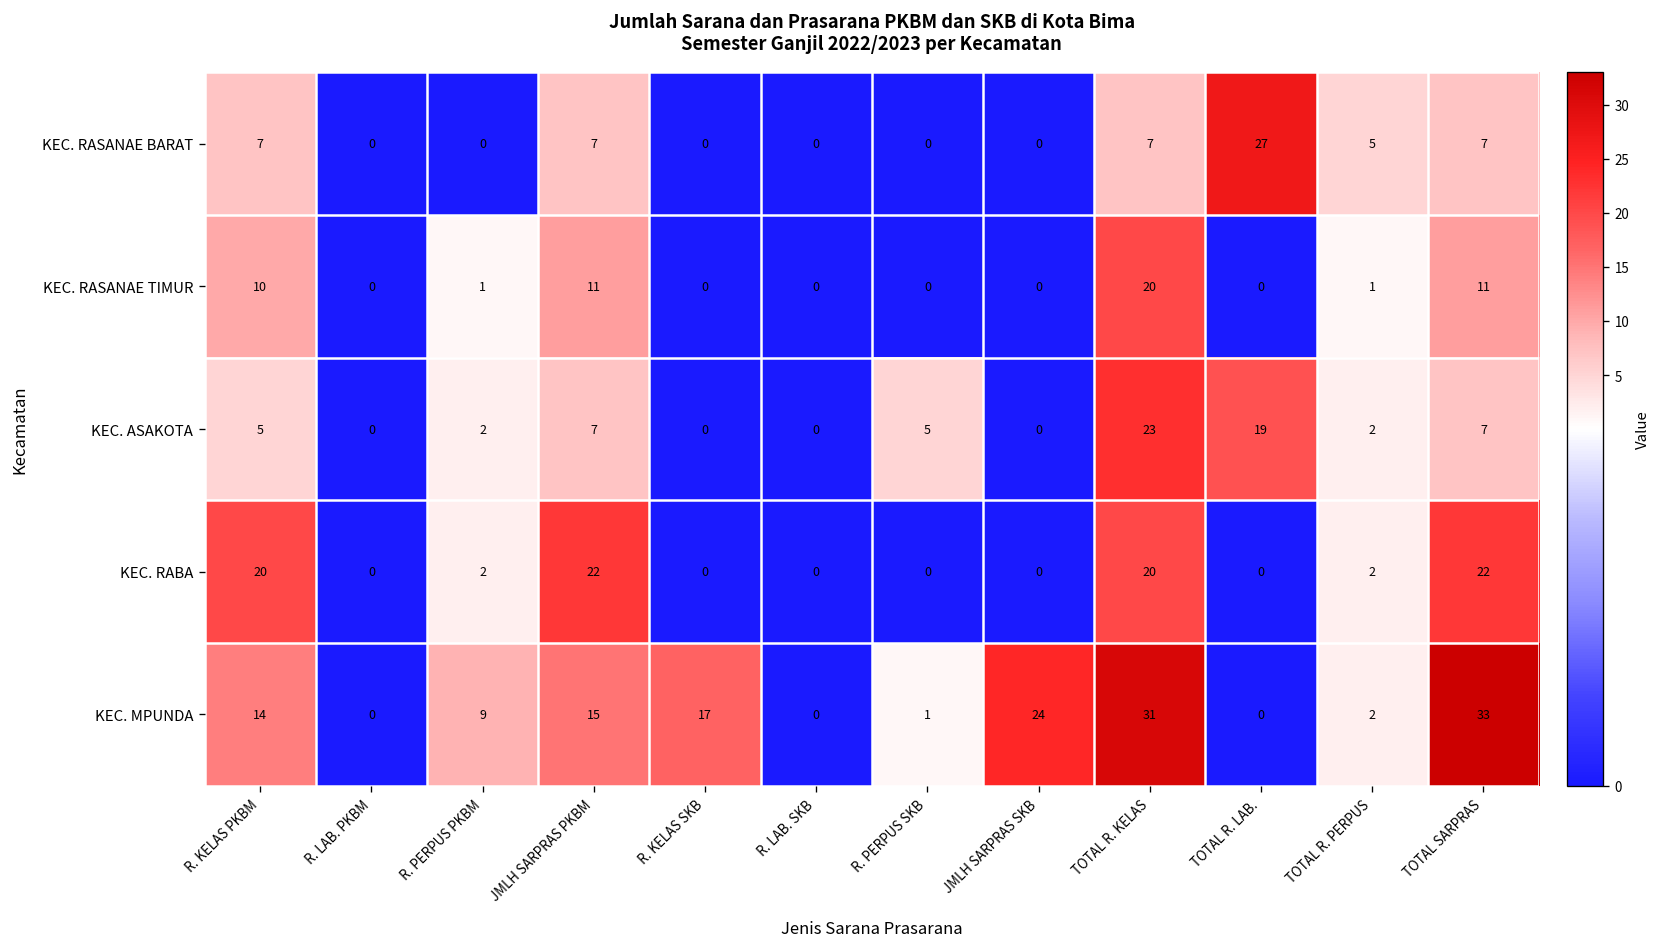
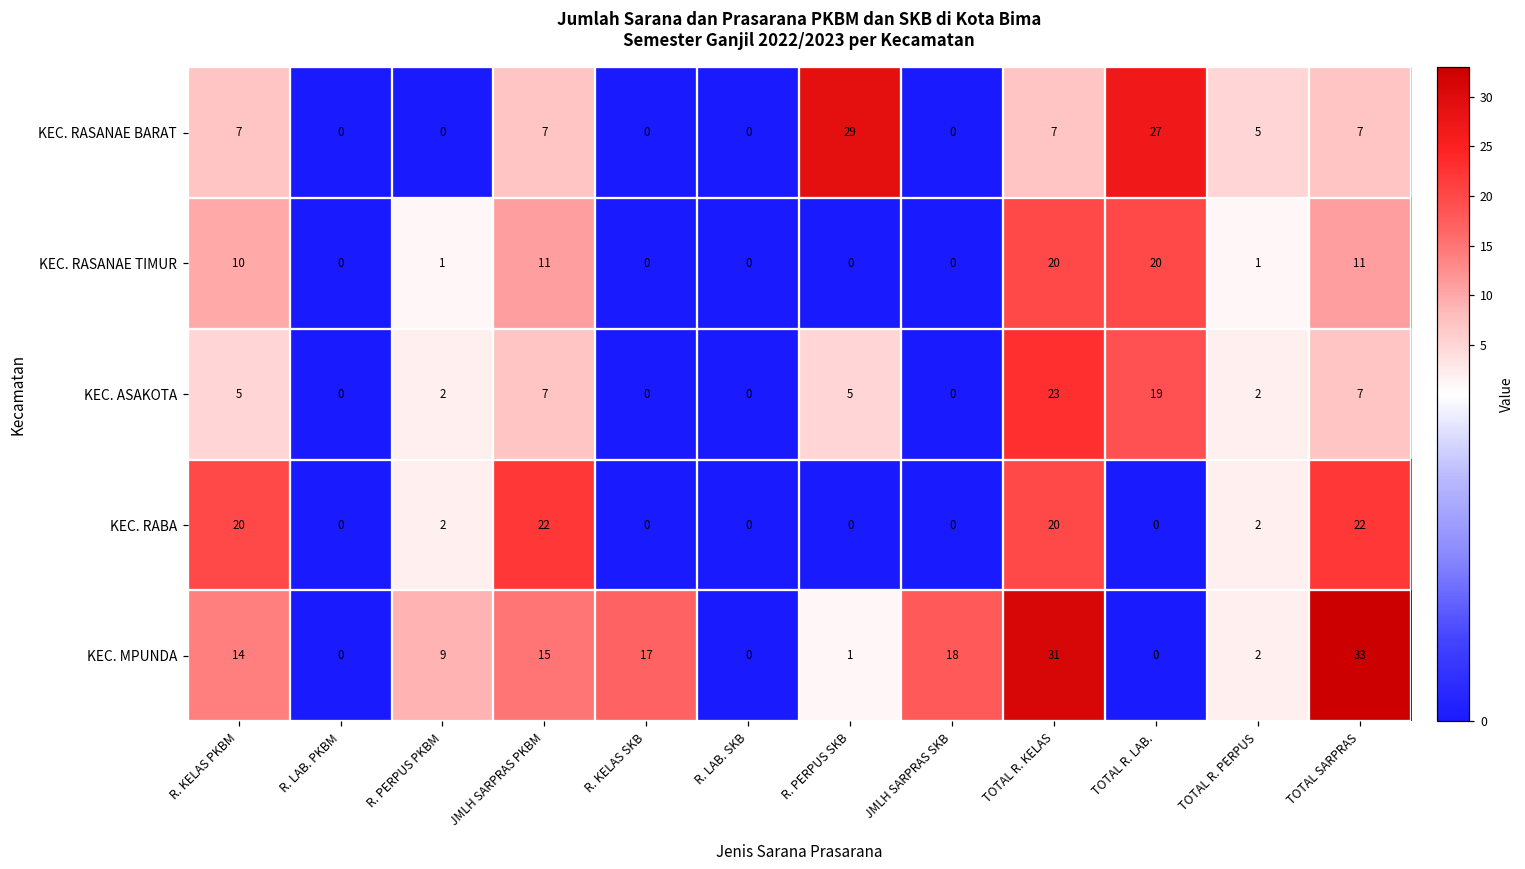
KEC. RASANAE BARAT, R. PERPUS SKB: 0 -> 29
KEC. RASANAE TIMUR, TOTAL R. LAB.: 0 -> 20
KEC. MPUNDA, JMLH SARPRAS SKB: 24 -> 18
